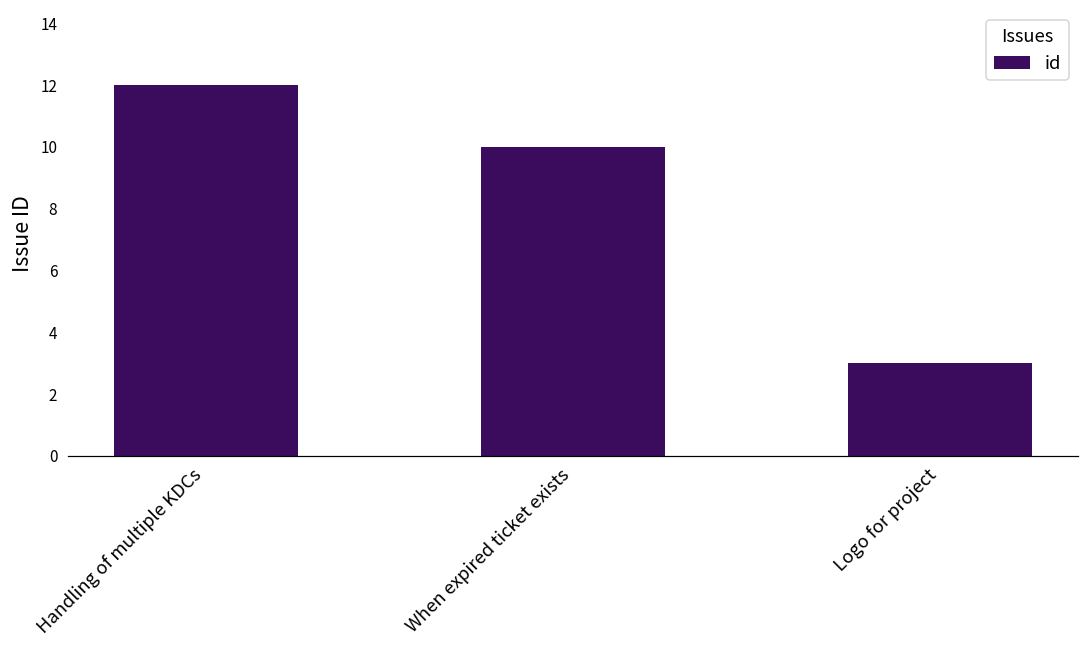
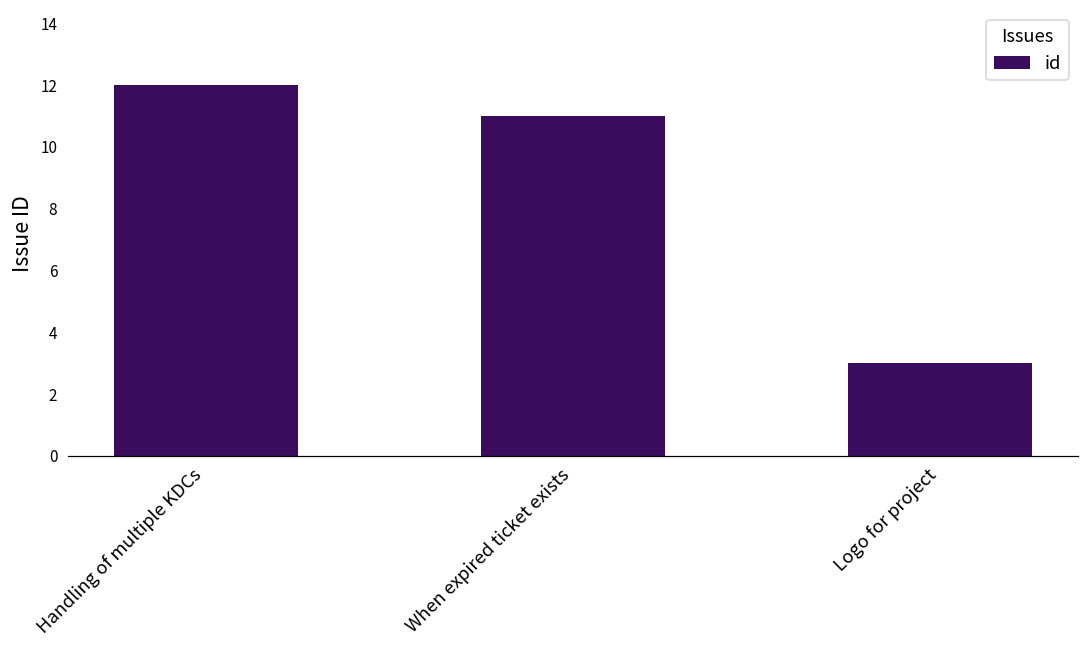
When expired ticket exists: 10 -> 11
